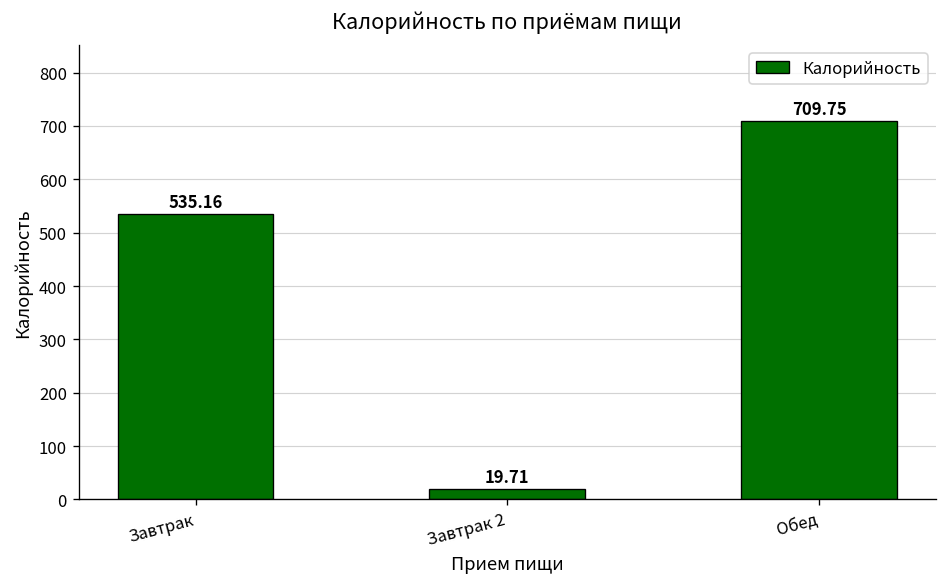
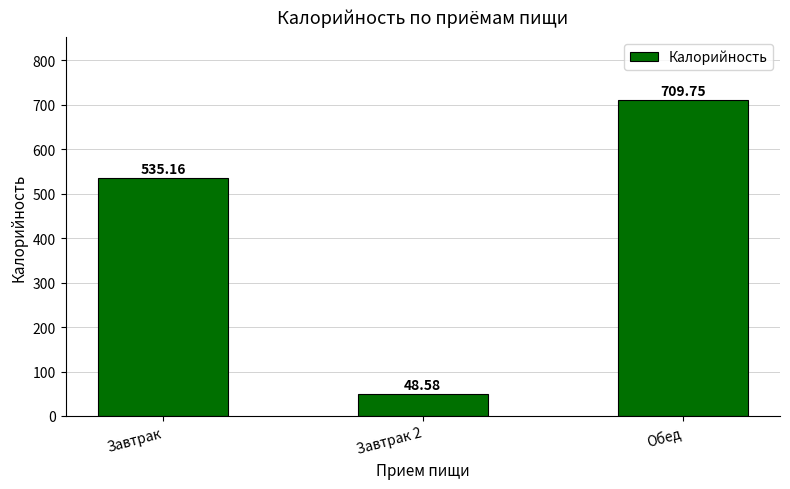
Завтрак 2: 19.71 -> 48.58
